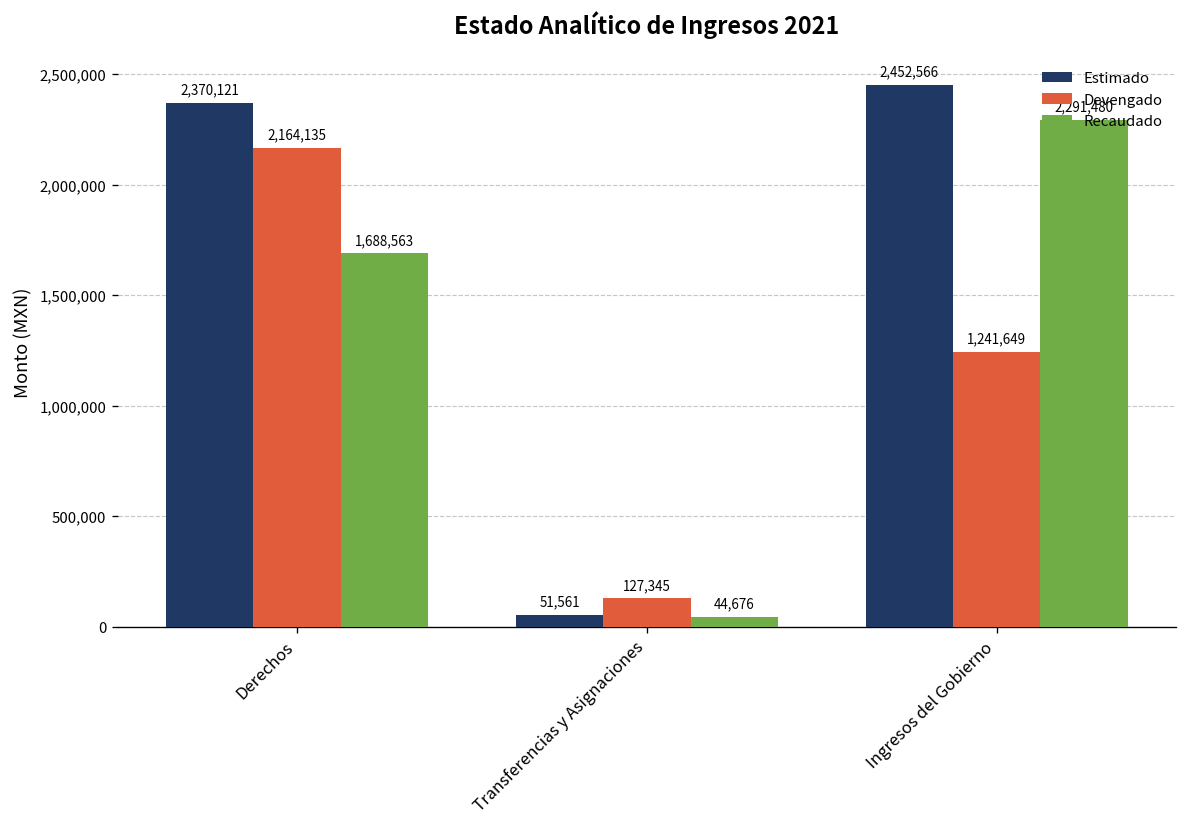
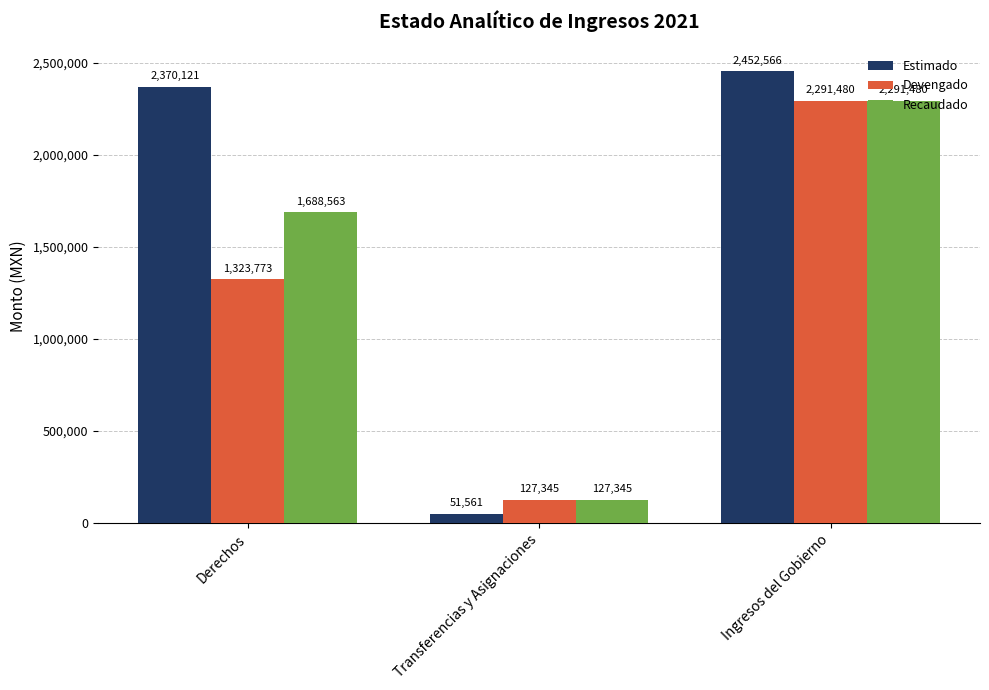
Devengado, Derechos: 2,164,135 -> 1,323,773
Recaudado, Transferencias y Asignaciones: 44,676 -> 127,345
Devengado, Ingresos del Gobierno: 1,241,649 -> 2,291,480
